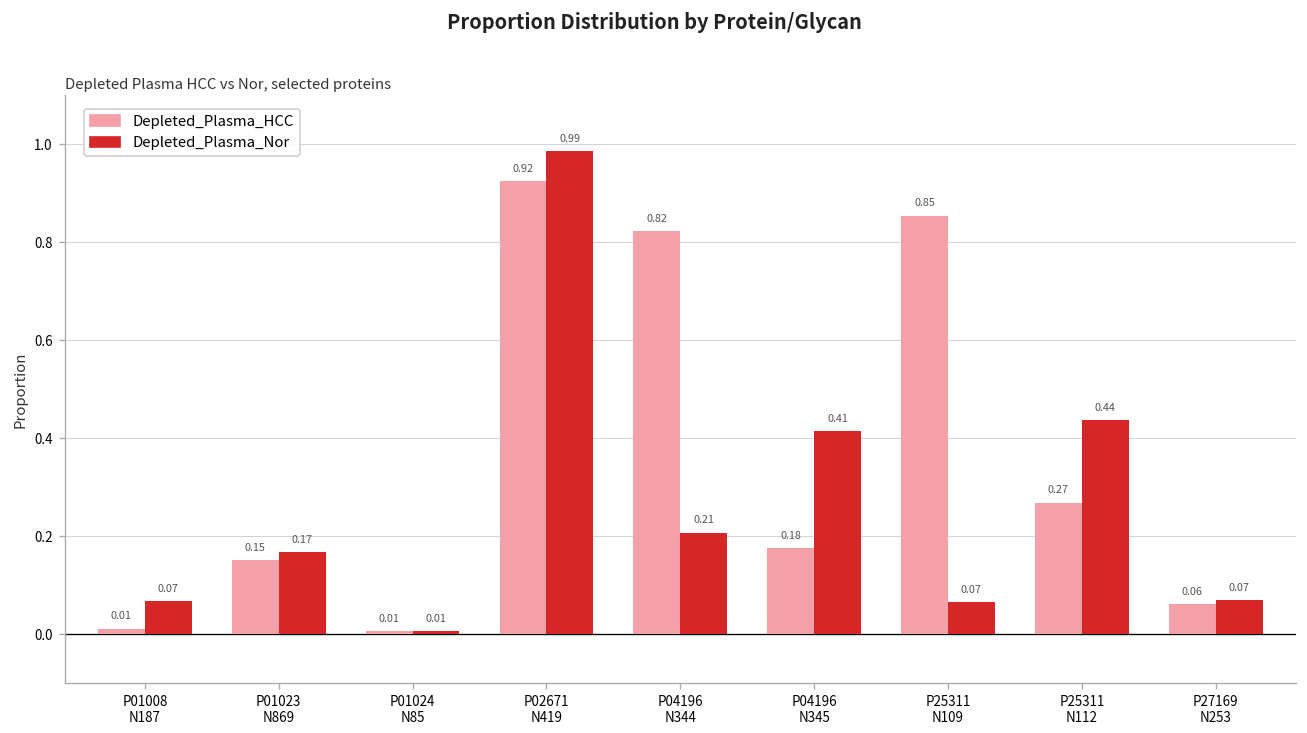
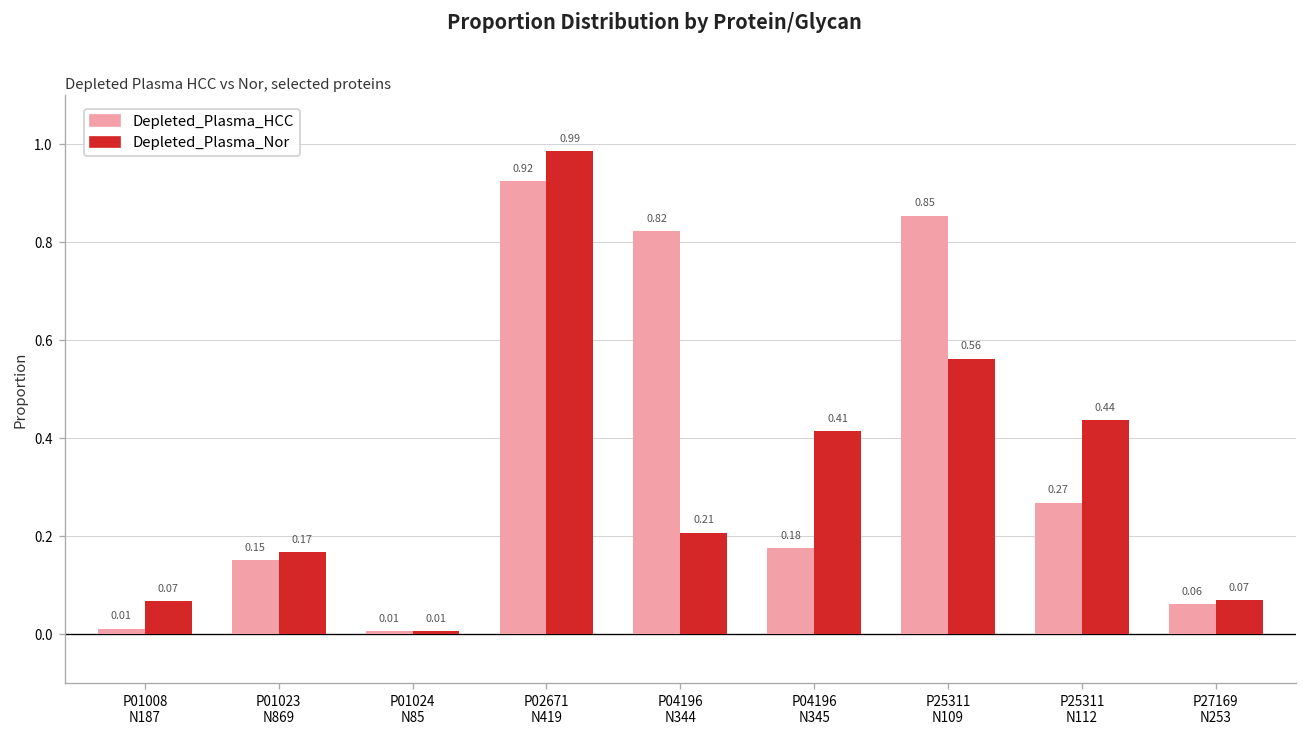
Depleted_Plasma_Nor, P25311 N109: 0.07 -> 0.56
